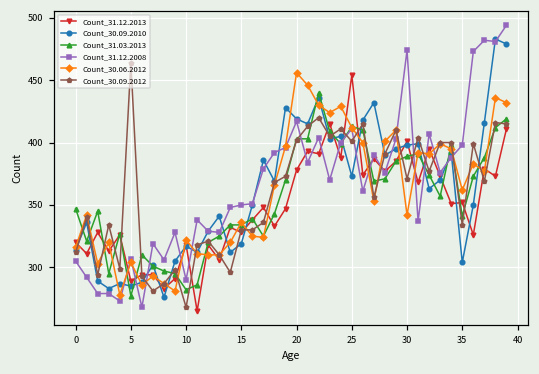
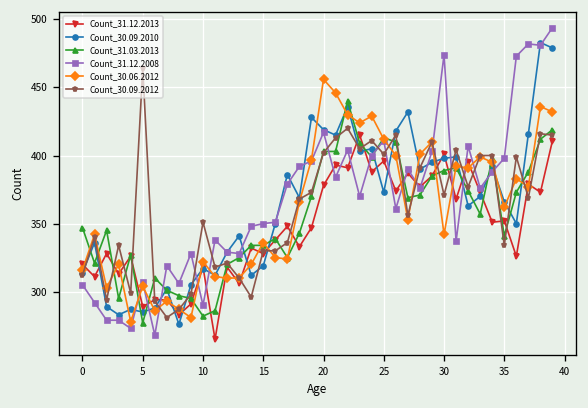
Count_30.09.2012, 10: 268 -> 351
Count_31.12.2013, 25: 454 -> 396
Count_30.09.2010, 35: 304 -> 366
